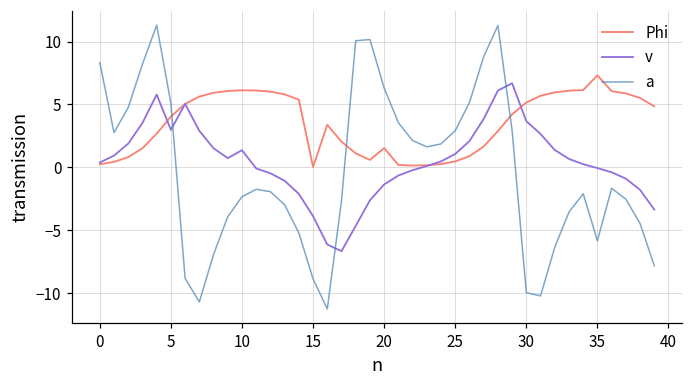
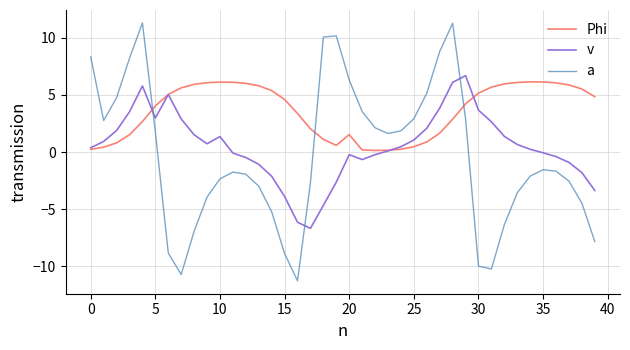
a, 5: 5.1 -> 1.8
Phi, 15: 0.0 -> 4.6
v, 20: -1.4 -> -0.2
Phi, 35: 7.3 -> 6.1
a, 35: -5.8 -> -1.5
